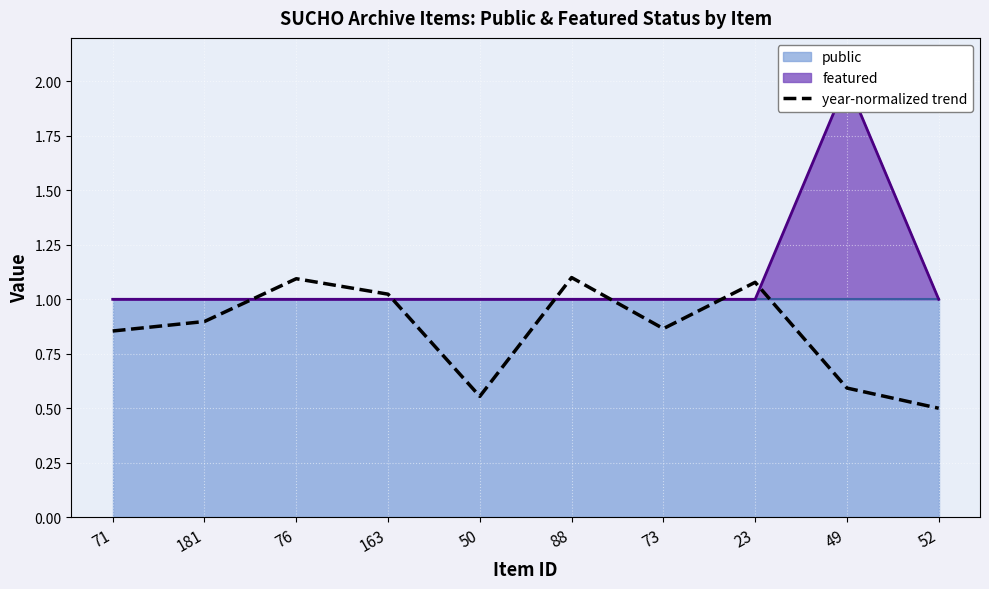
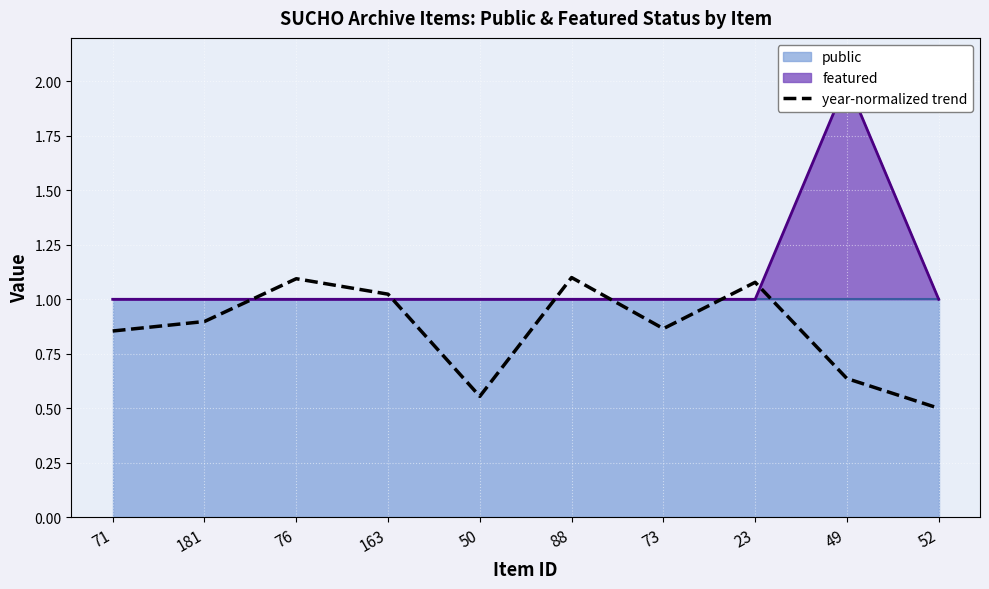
year-normalized trend, 49: 0.59 -> 0.64
